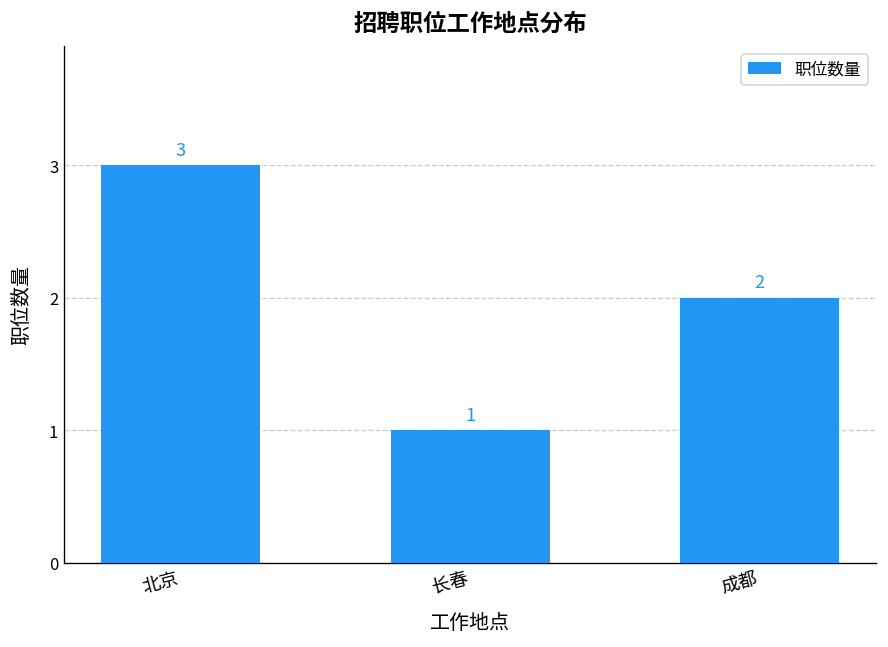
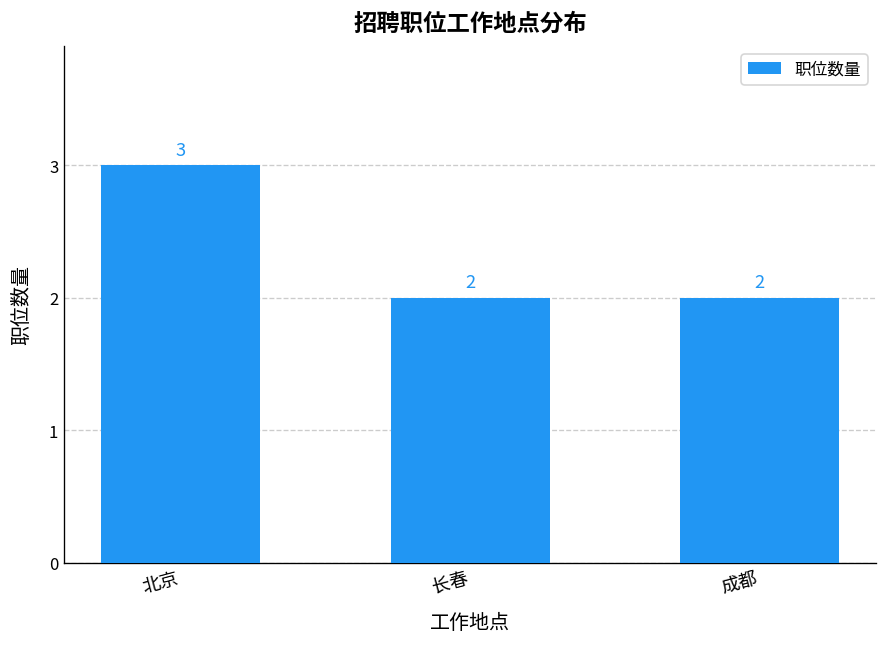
长春: 1 -> 2
